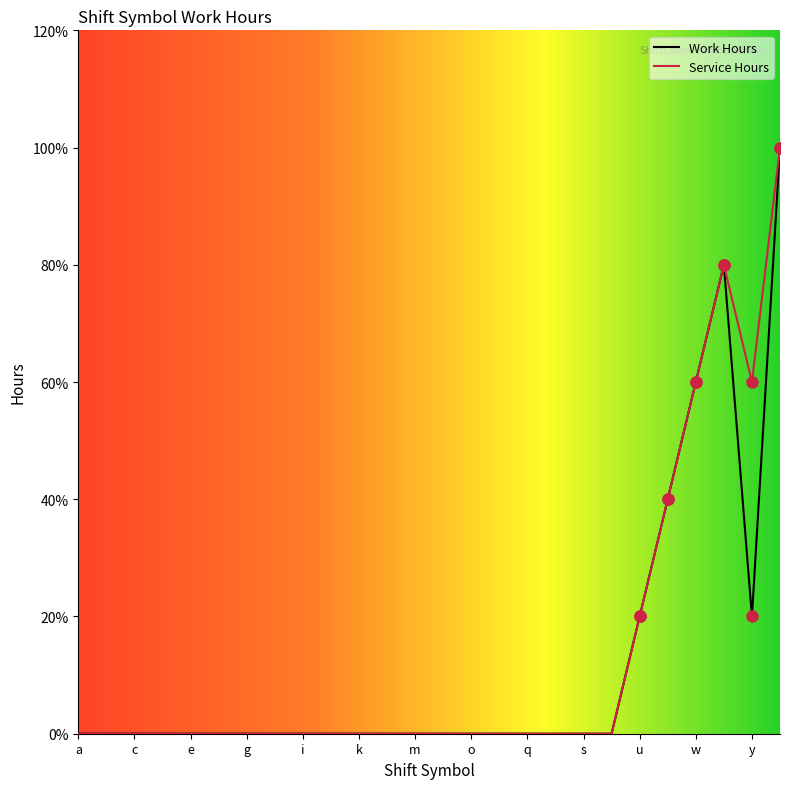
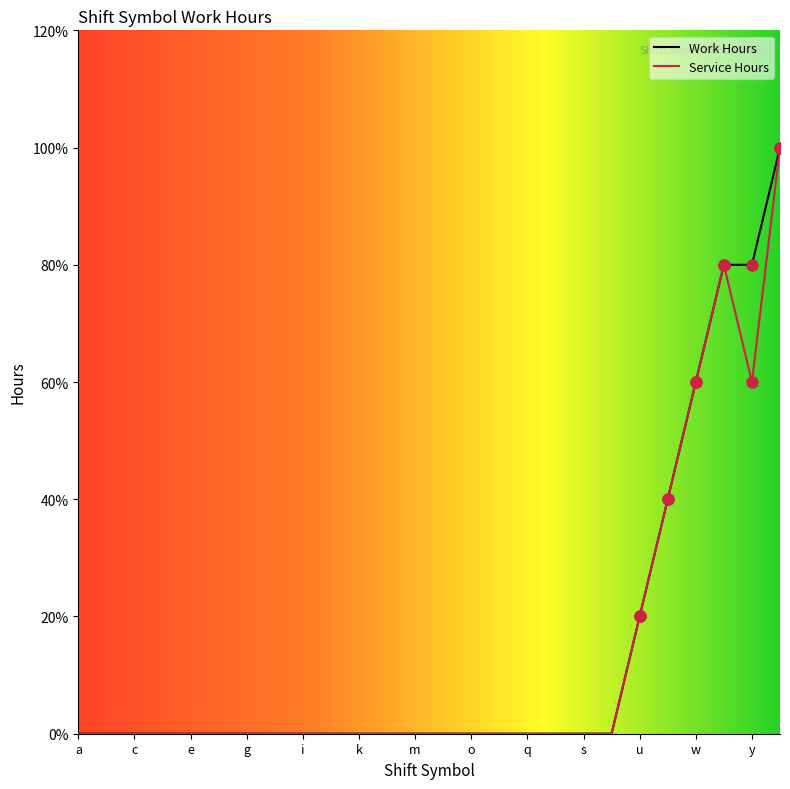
Work Hours, y: 20% -> 80%
